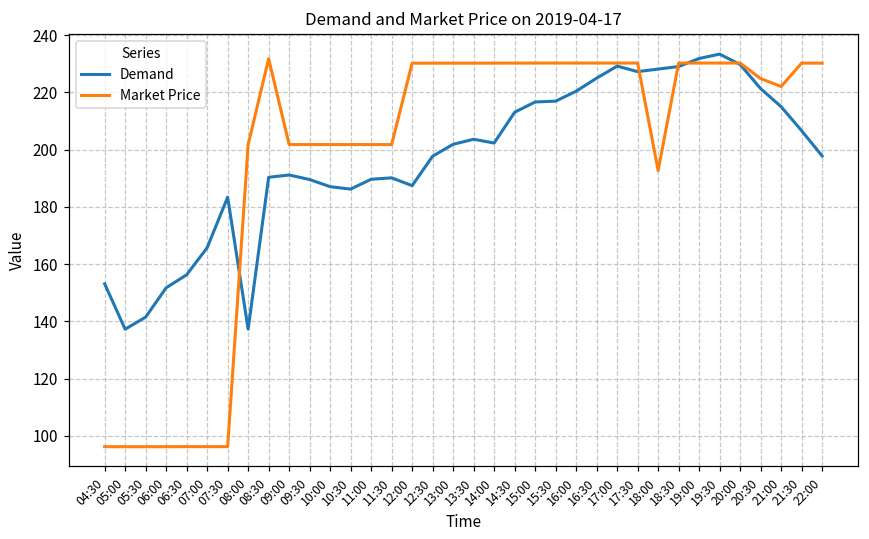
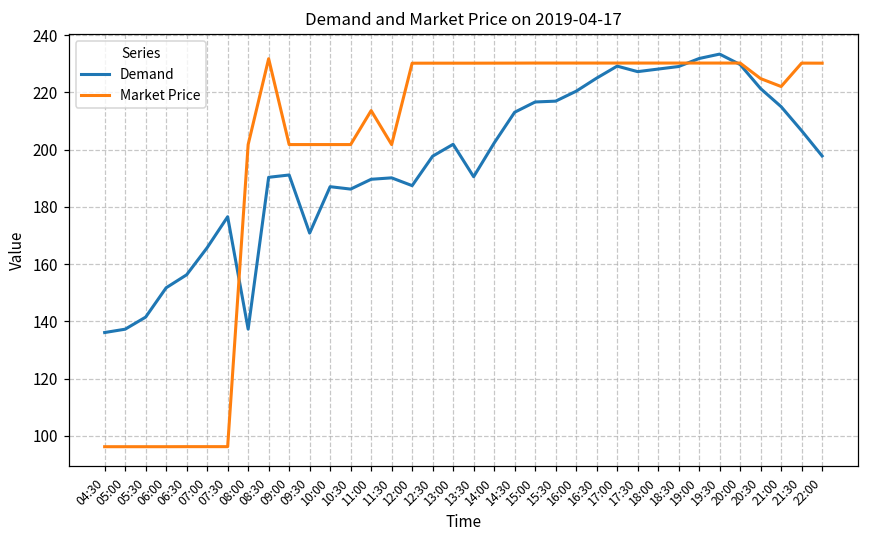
Demand, 04:30: 153 -> 136
Demand, 07:30: 183 -> 177
Demand, 09:30: 190 -> 171
Market Price, 11:00: 202 -> 214
Demand, 13:30: 204 -> 191
Market Price, 18:00: 193 -> 230
